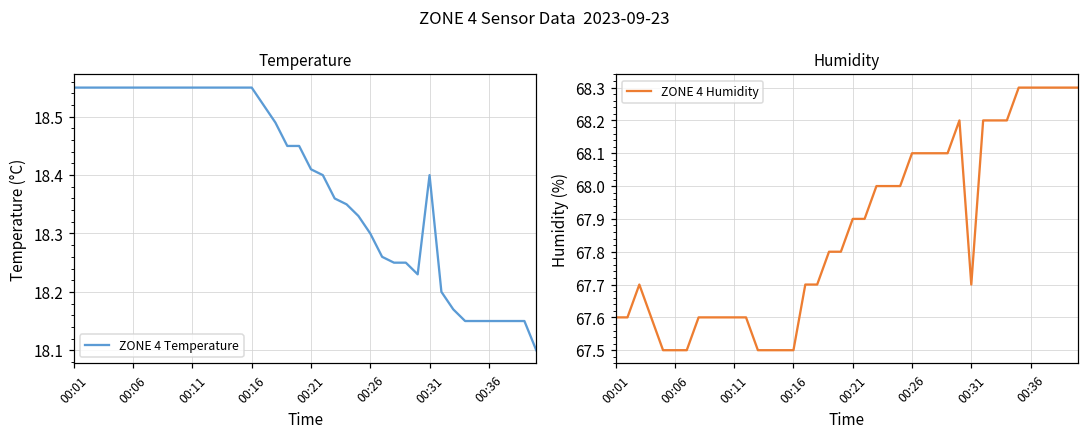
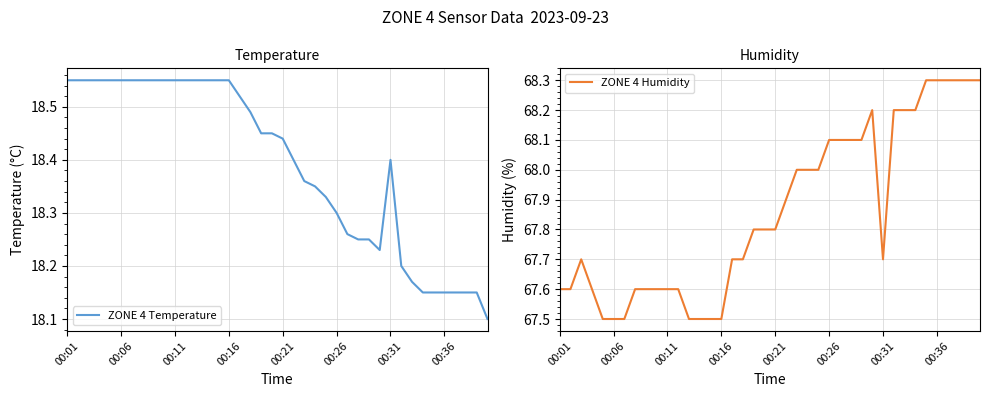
Temperature, 00:21: 18.41 -> 18.44
Humidity, 00:21: 67.9 -> 67.8
